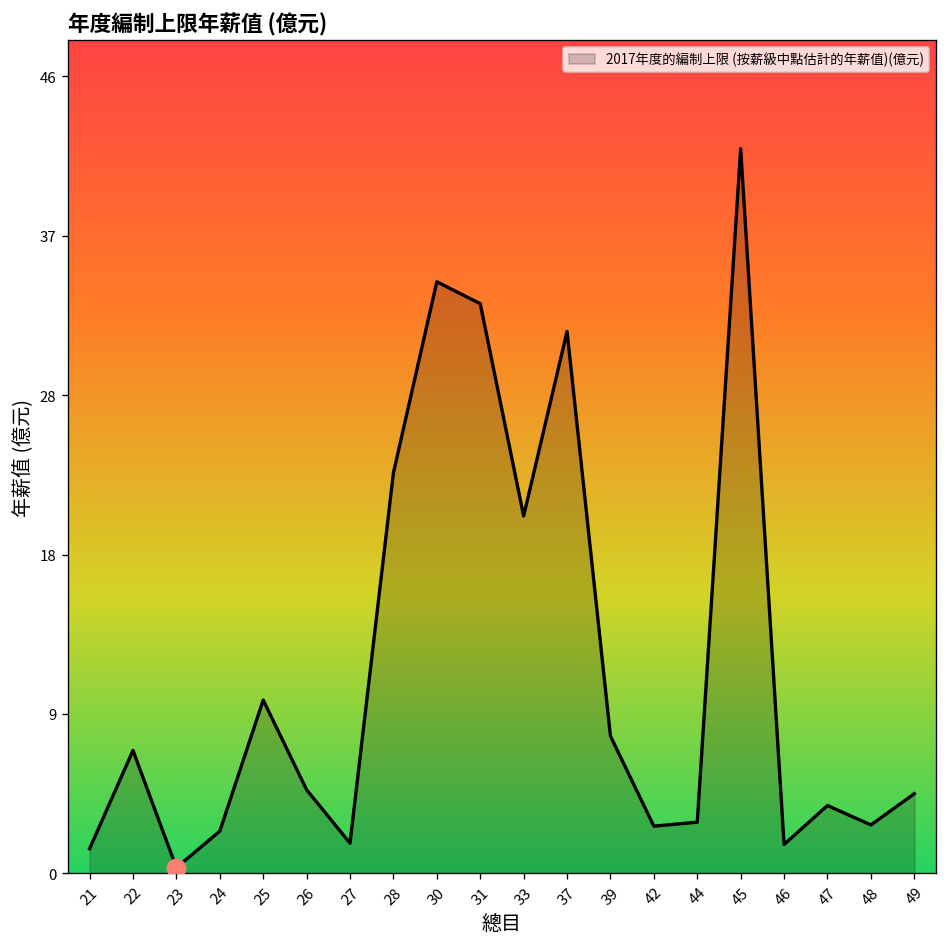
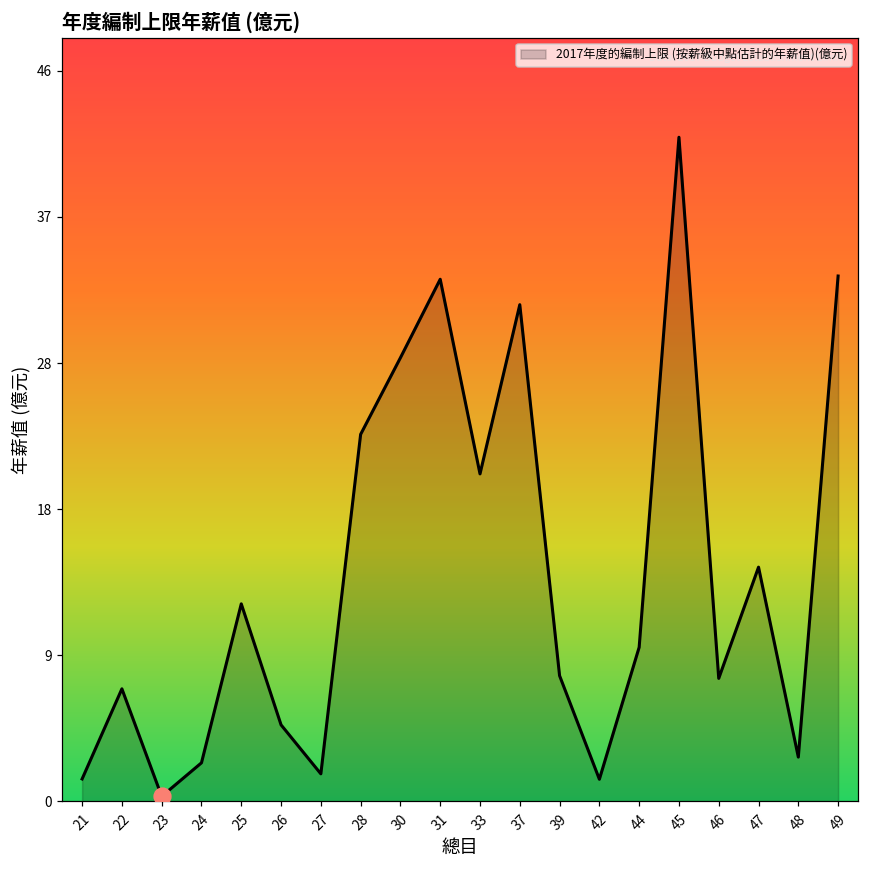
2017年度的編制上限 (按薪級中點估計的年薪值)(億元), 25: 10.0 -> 12.5
2017年度的編制上限 (按薪級中點估計的年薪值)(億元), 30: 34.2 -> 28.0
2017年度的編制上限 (按薪級中點估計的年薪值)(億元), 42: 2.7 -> 1.4
2017年度的編制上限 (按薪級中點估計的年薪值)(億元), 44: 3.0 -> 9.7
2017年度的編制上限 (按薪級中點估計的年薪值)(億元), 46: 1.7 -> 7.8
2017年度的編制上限 (按薪級中點估計的年薪值)(億元), 47: 3.9 -> 14.8
2017年度的編制上限 (按薪級中點估計的年薪值)(億元), 49: 4.6 -> 33.2
